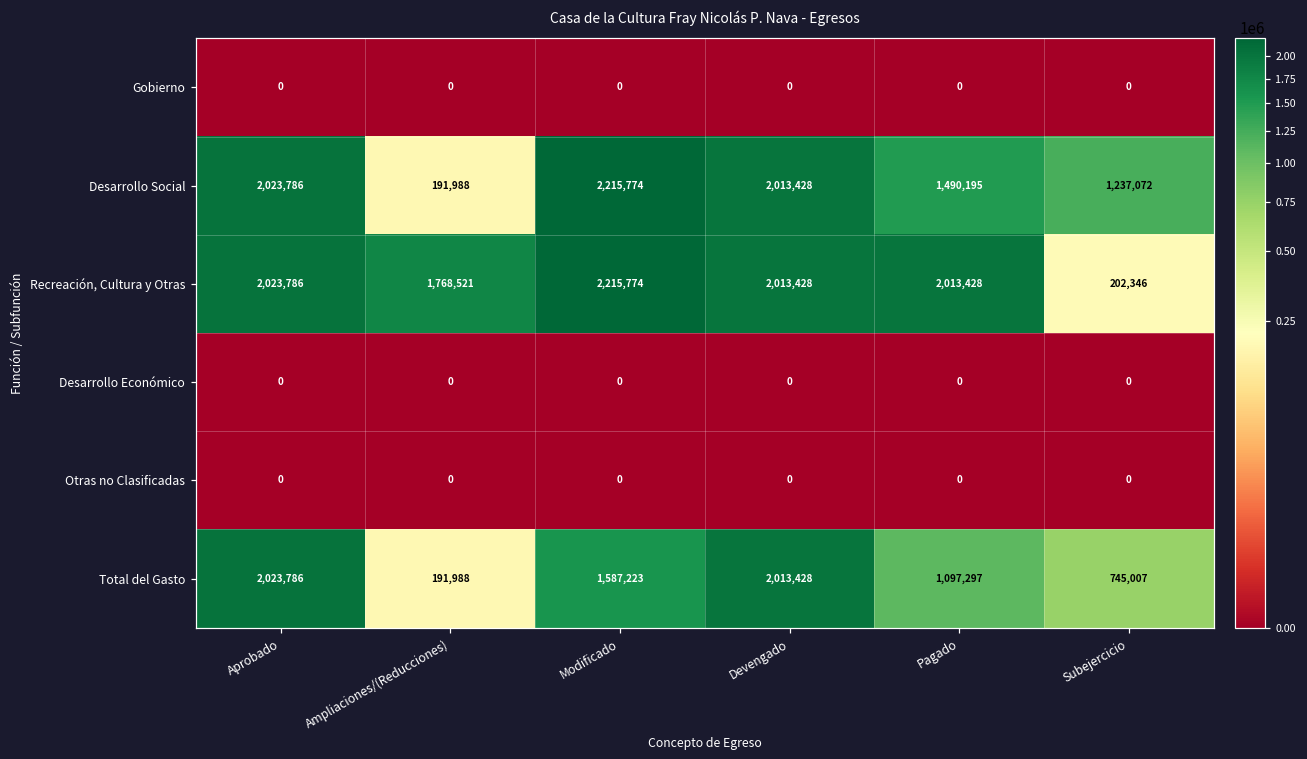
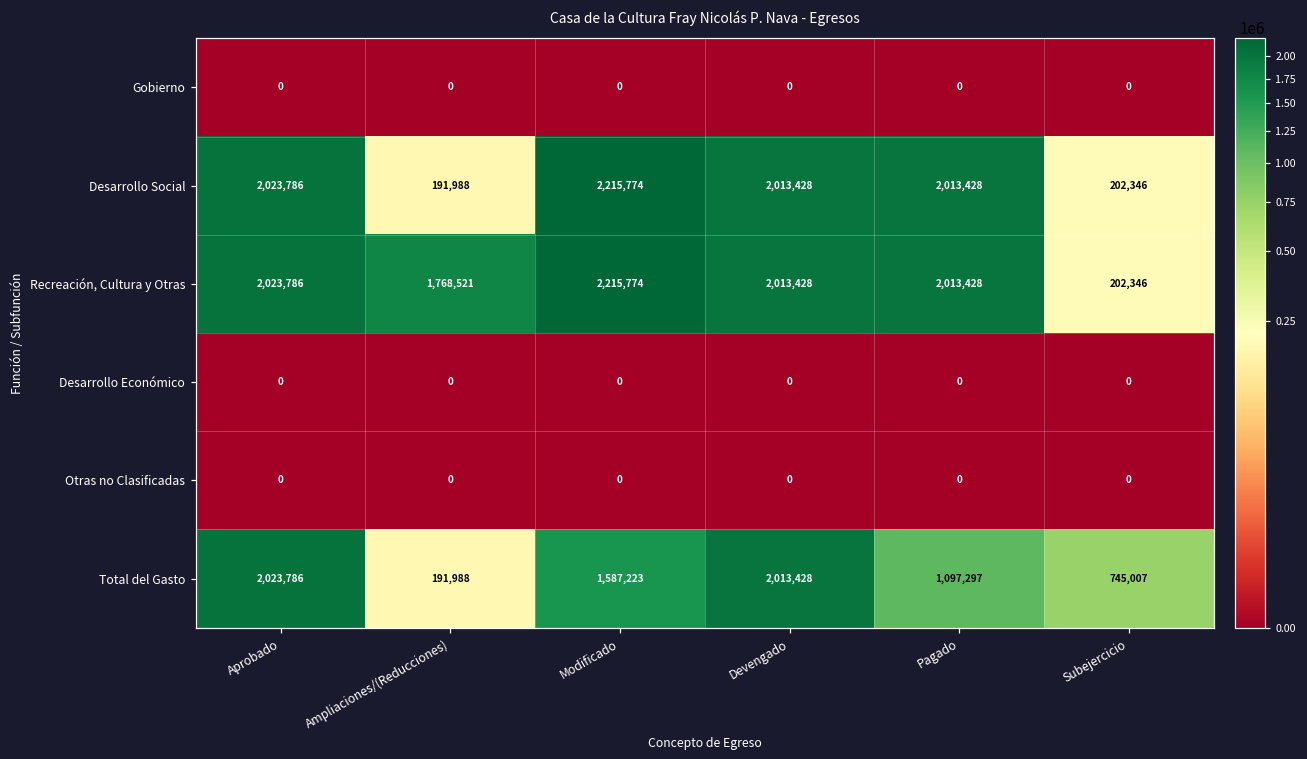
Desarrollo Social, Pagado: 1,490,195 -> 2,013,428
Desarrollo Social, Subejercicio: 1,237,072 -> 202,346
